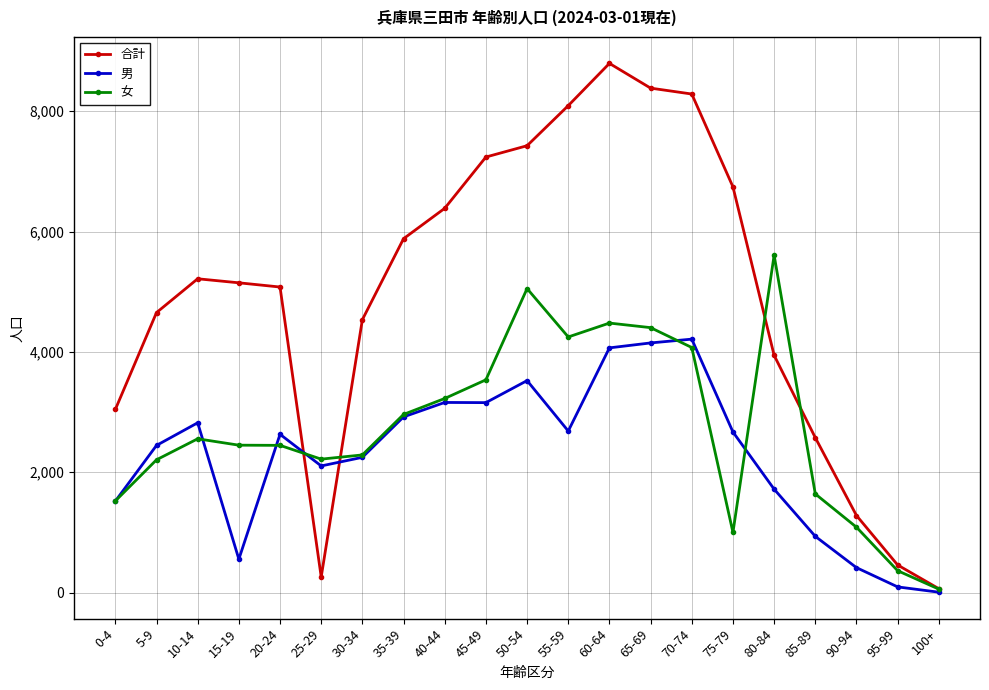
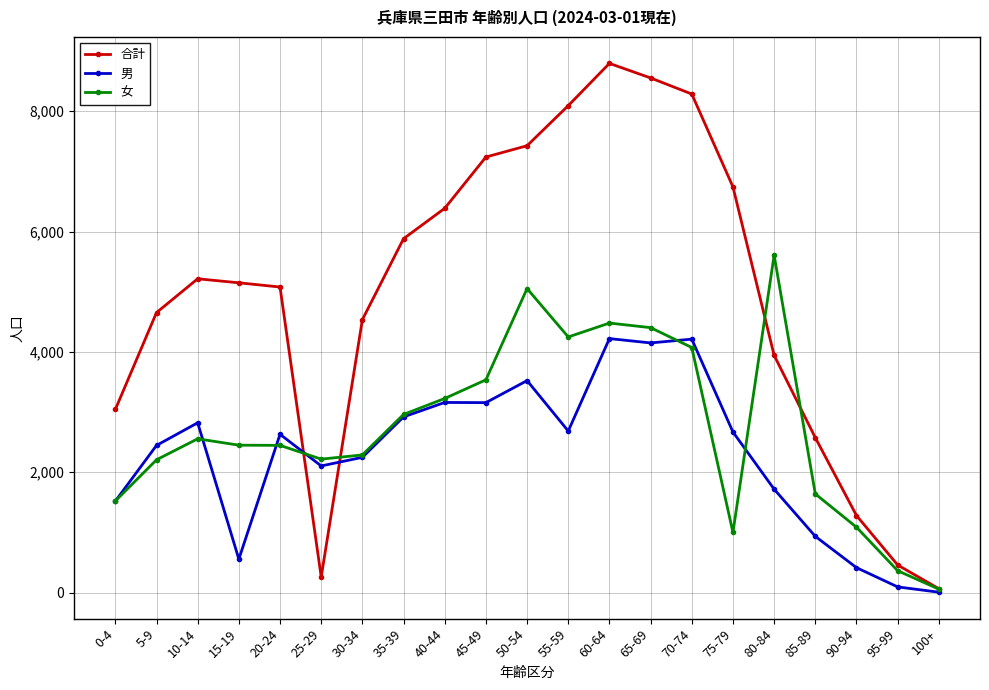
男, 60-64: 4,100 -> 4,200
合計, 65-69: 8,400 -> 8,600
